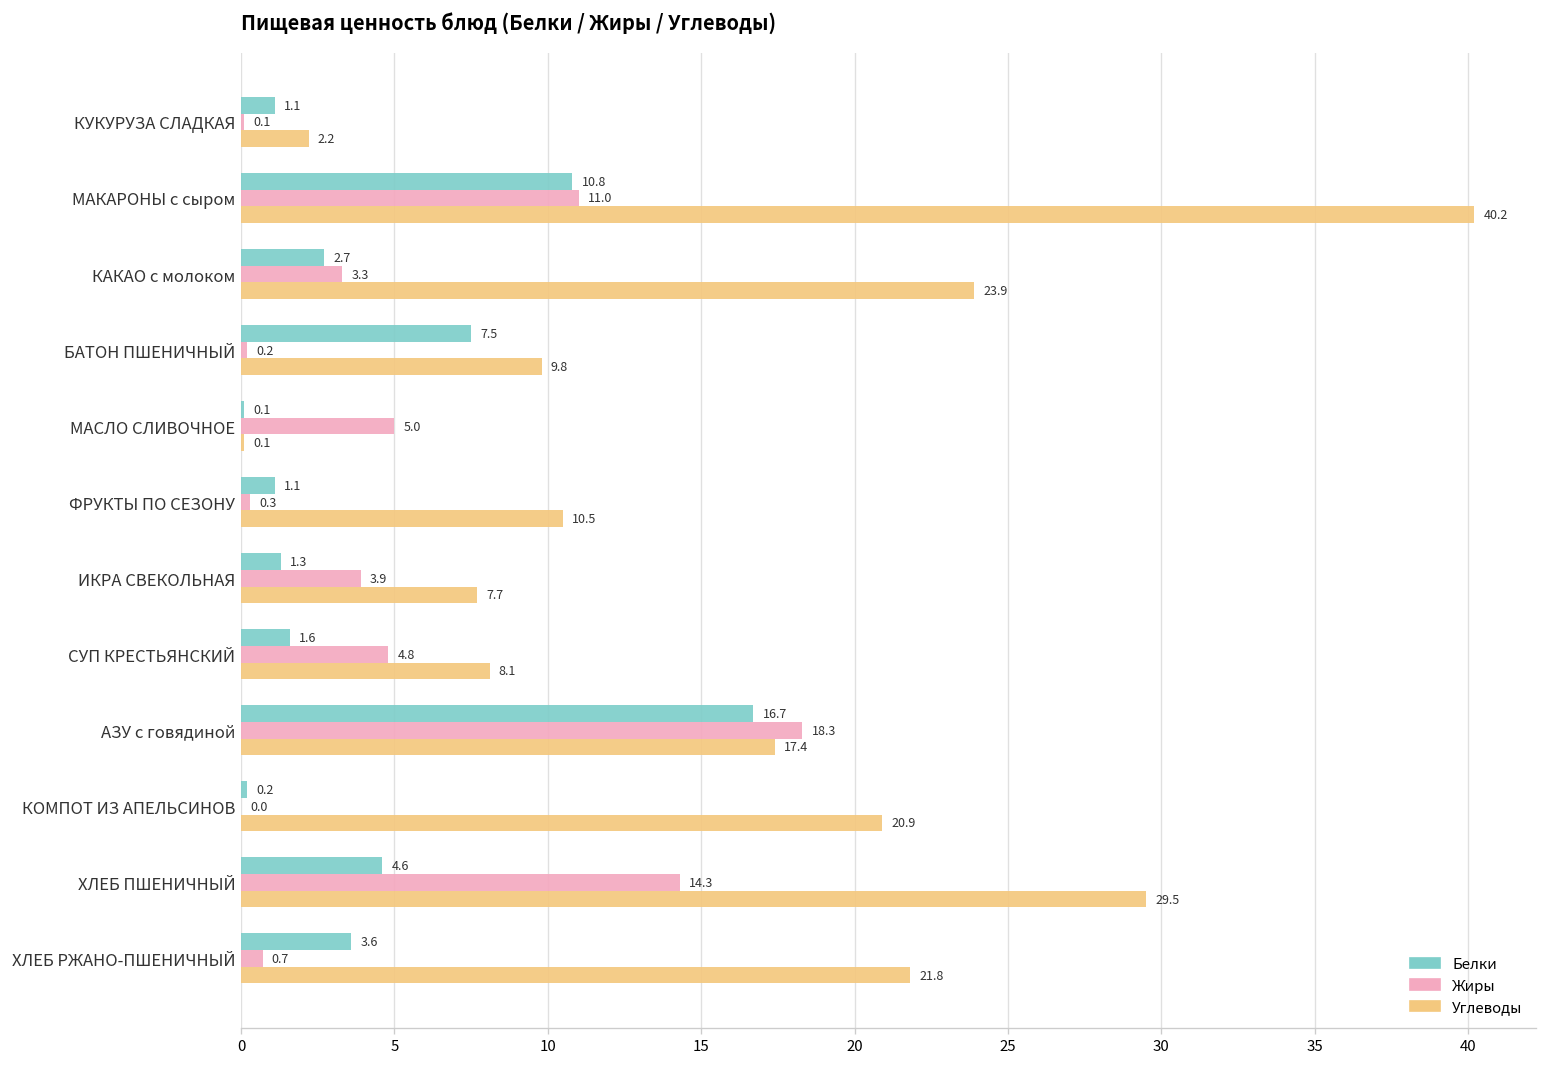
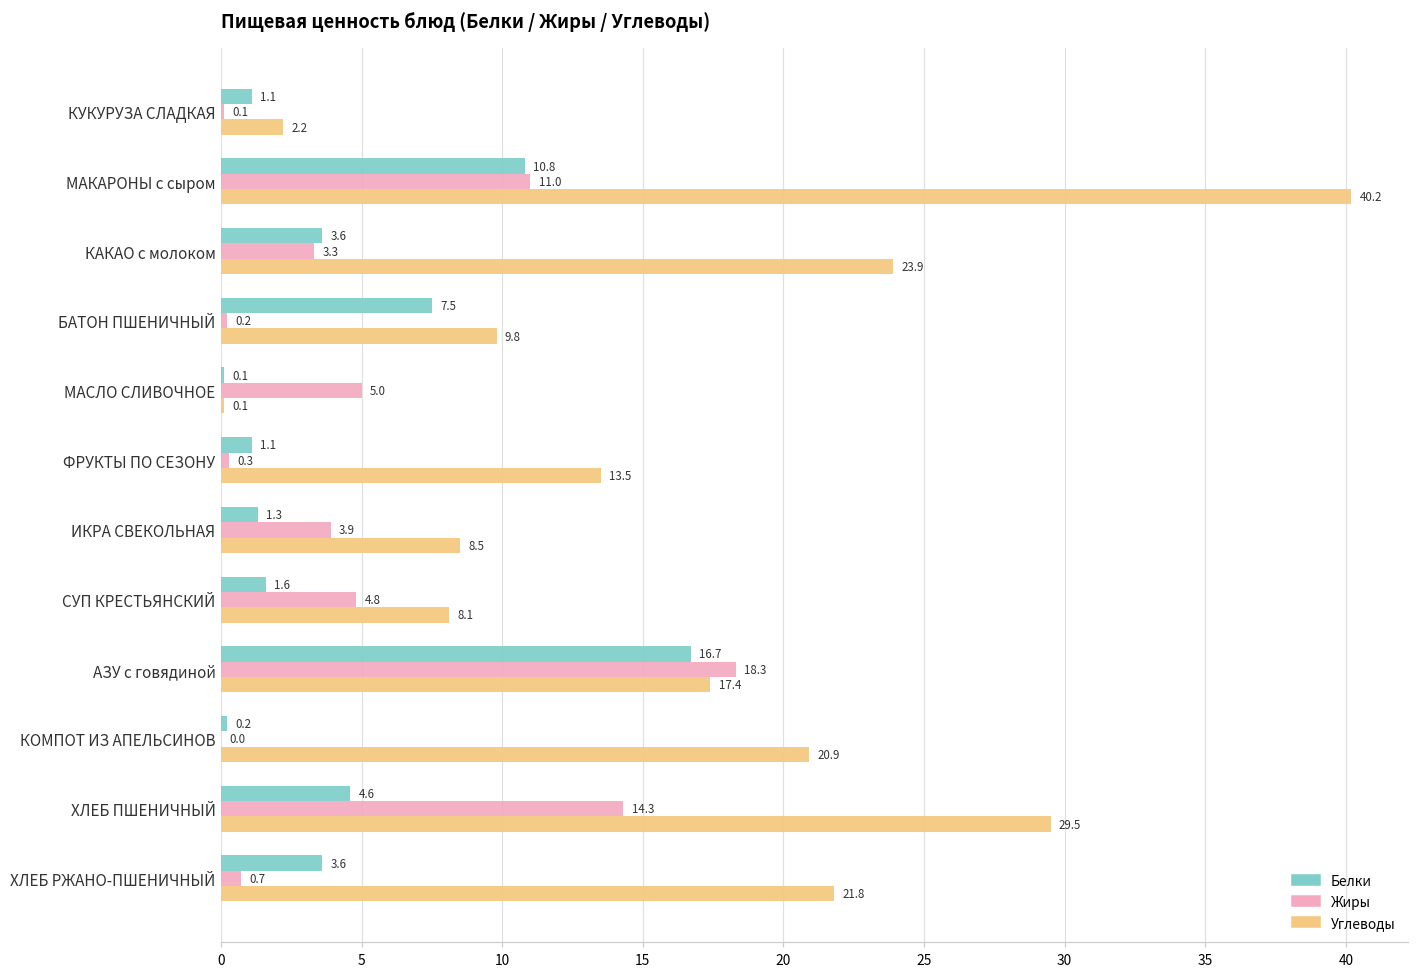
Белки, КАКАО с молоком: 2.7 -> 3.6
Углеводы, ФРУКТЫ ПО СЕЗОНУ: 10.5 -> 13.5
Углеводы, ИКРА СВЕКОЛЬНАЯ: 7.7 -> 8.5
